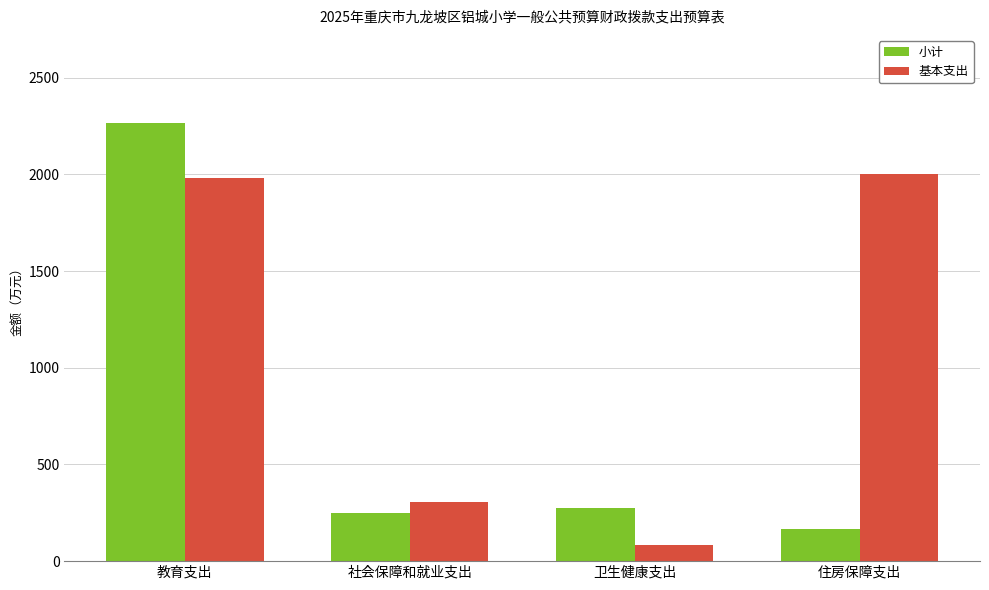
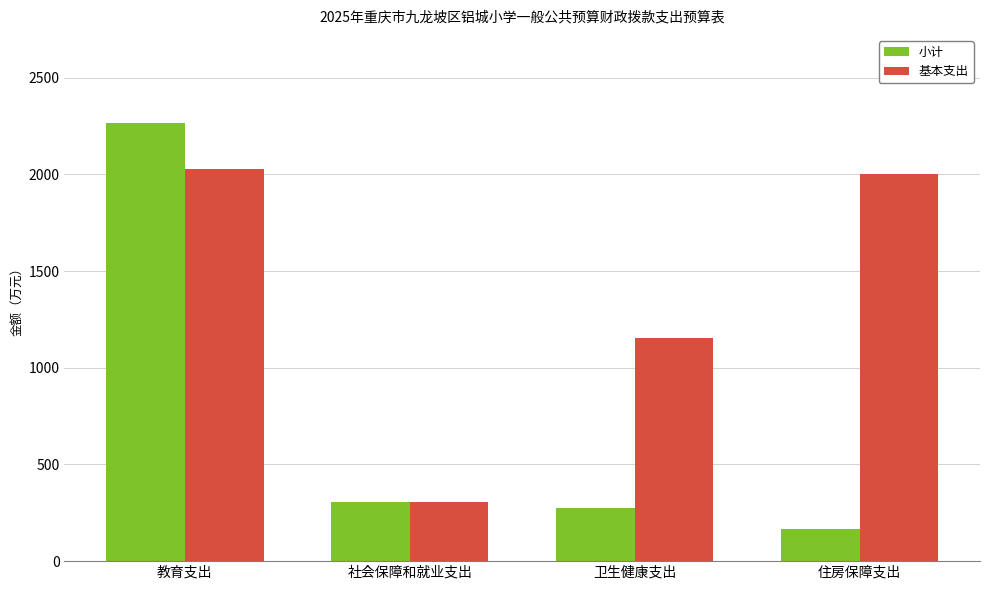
基本支出, 教育支出: 1980 -> 2030
小计, 社会保障和就业支出: 250 -> 310
基本支出, 卫生健康支出: 80 -> 1150
